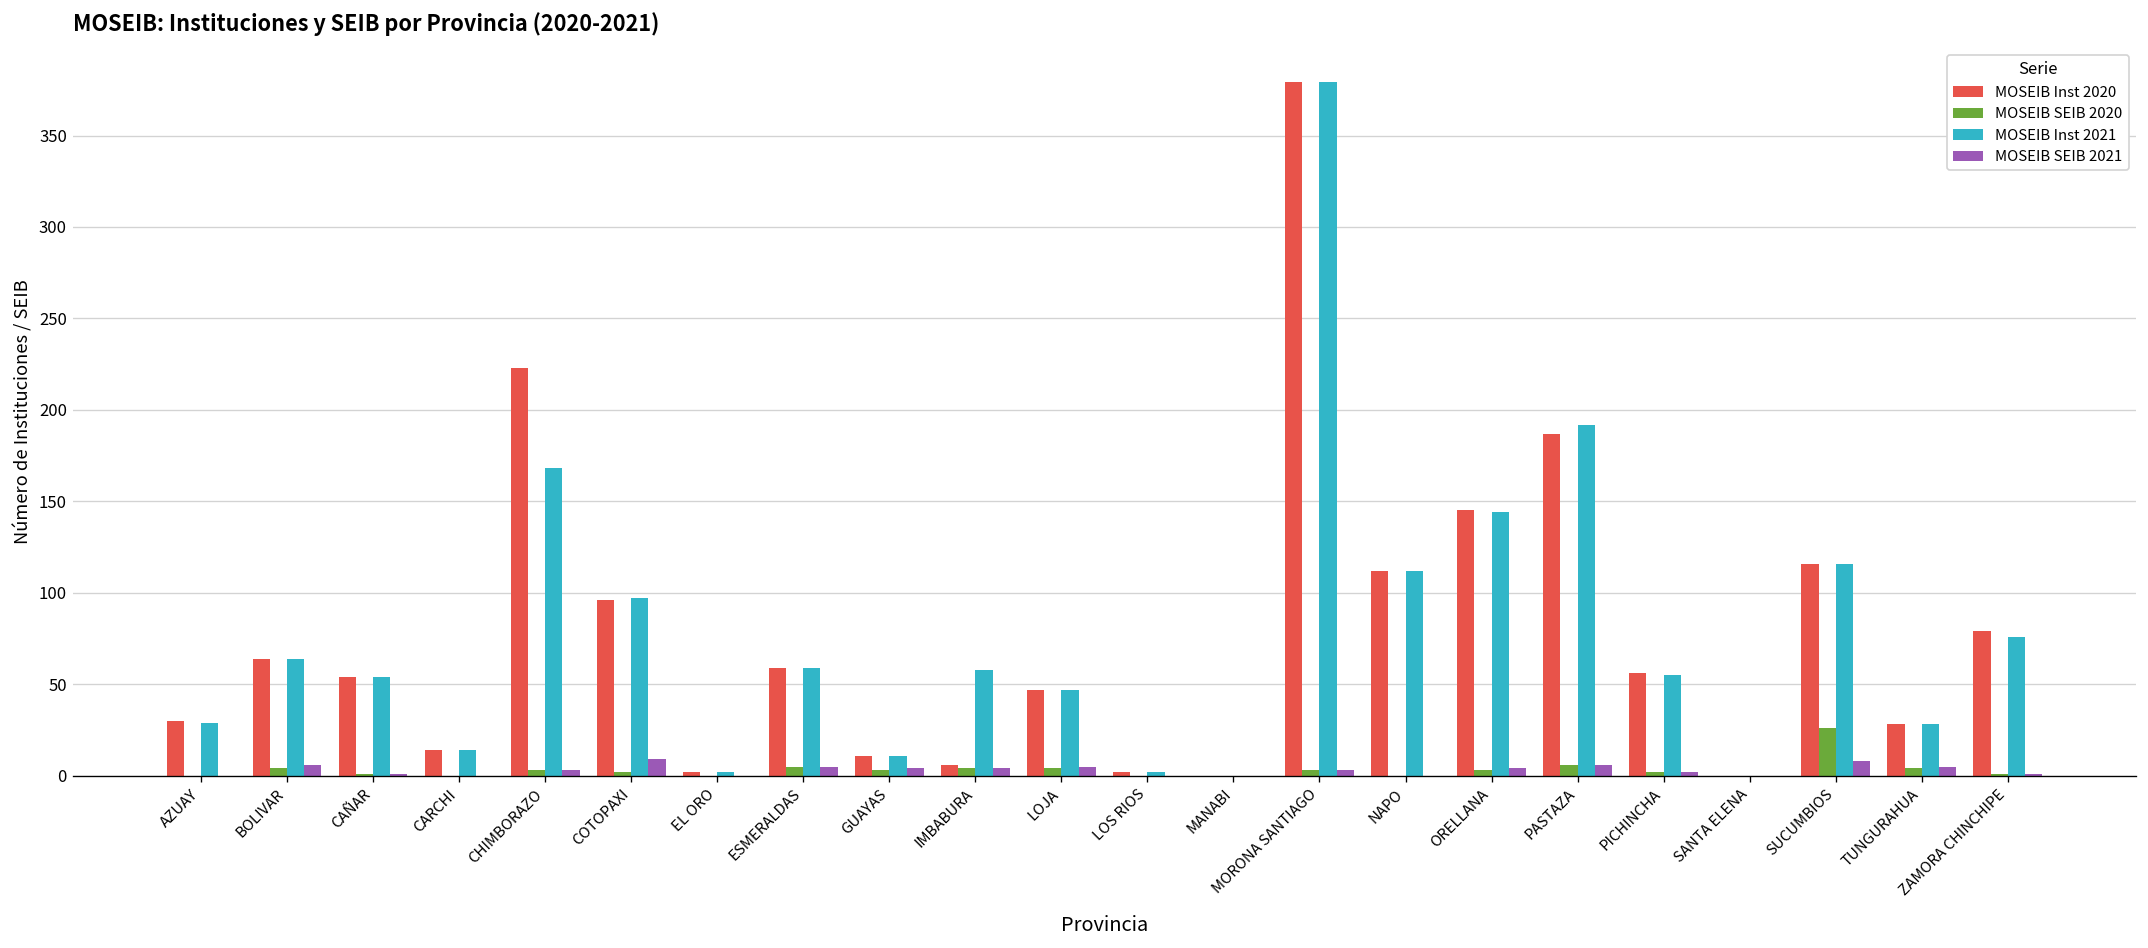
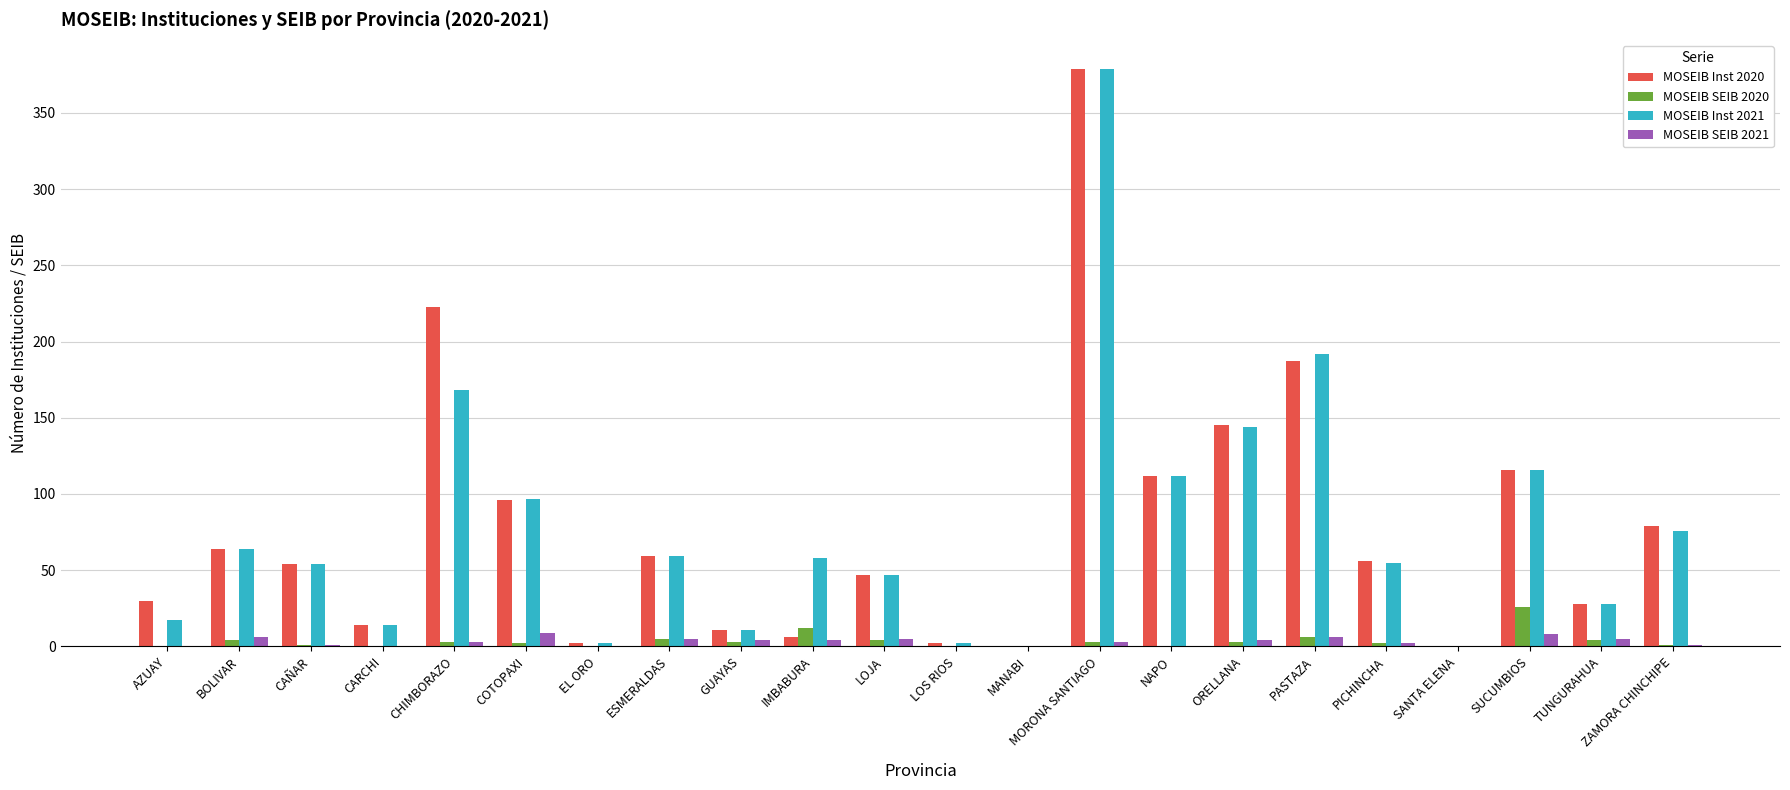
MOSEIB Inst 2021, AZUAY: 29 -> 17
MOSEIB SEIB 2020, IMBABURA: 4 -> 12
